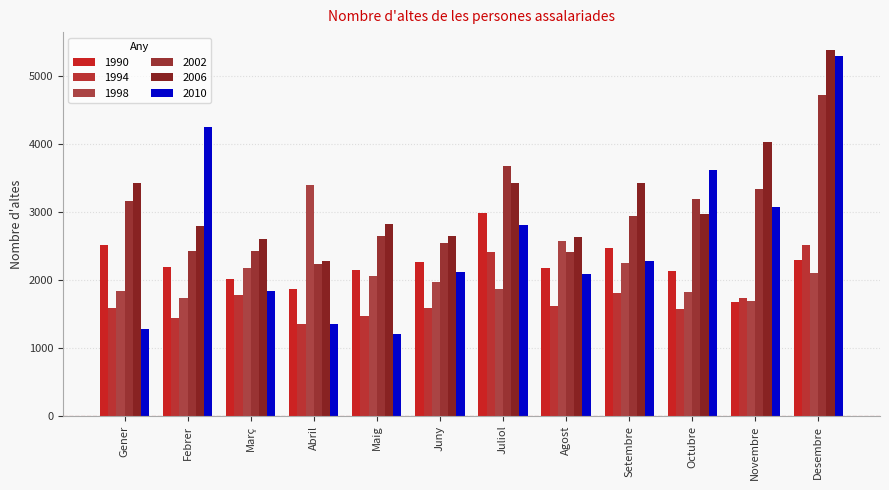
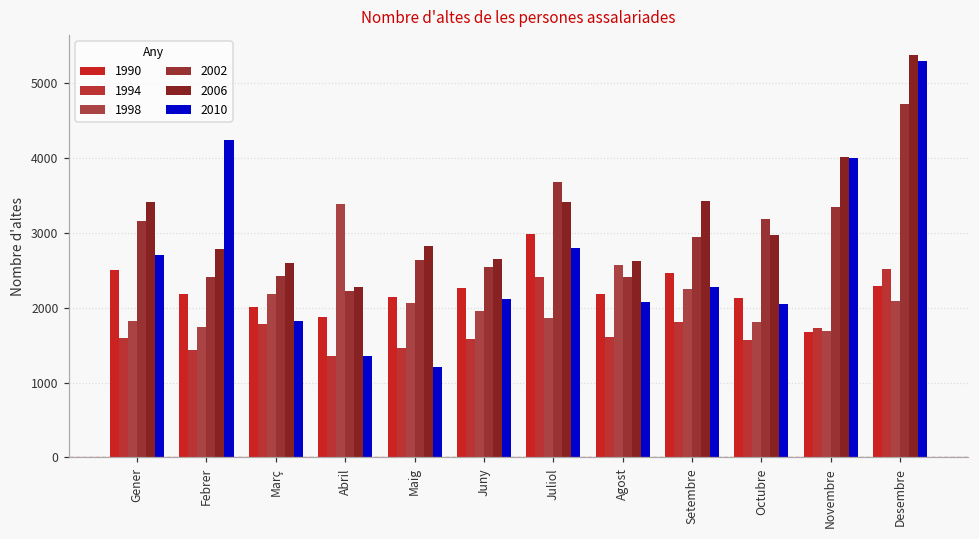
2010, Gener: 1300 -> 2700
2010, Octubre: 3600 -> 2000
2010, Novembre: 3100 -> 4000
